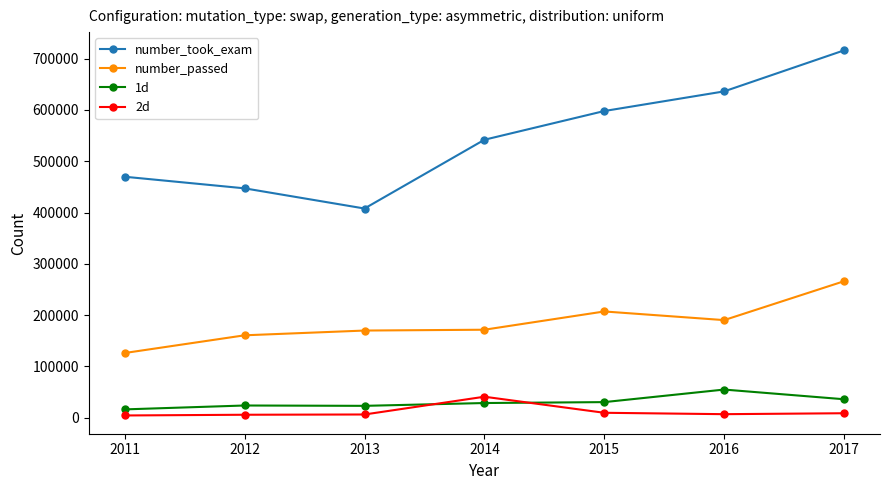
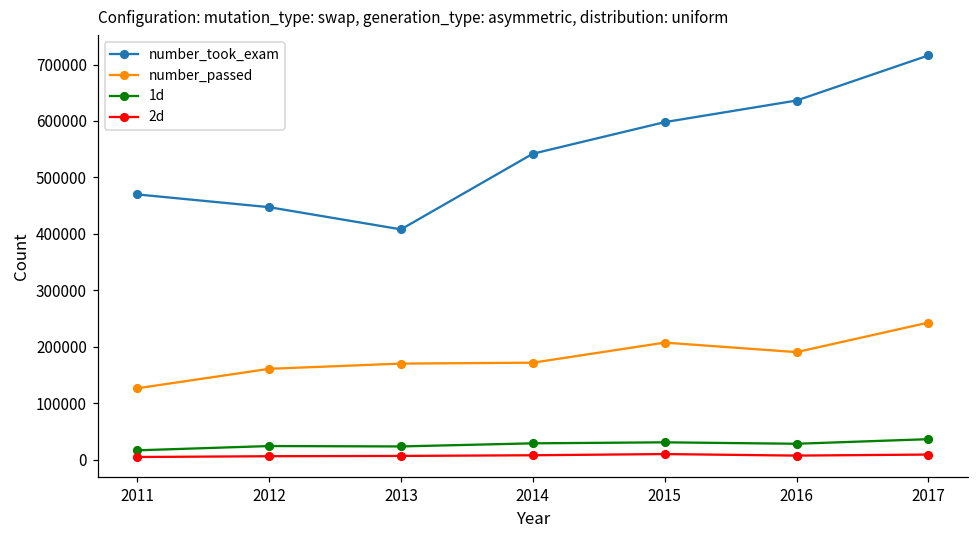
2d, 2014: 40000 -> 10000
1d, 2016: 60000 -> 30000
number_passed, 2017: 270000 -> 240000
